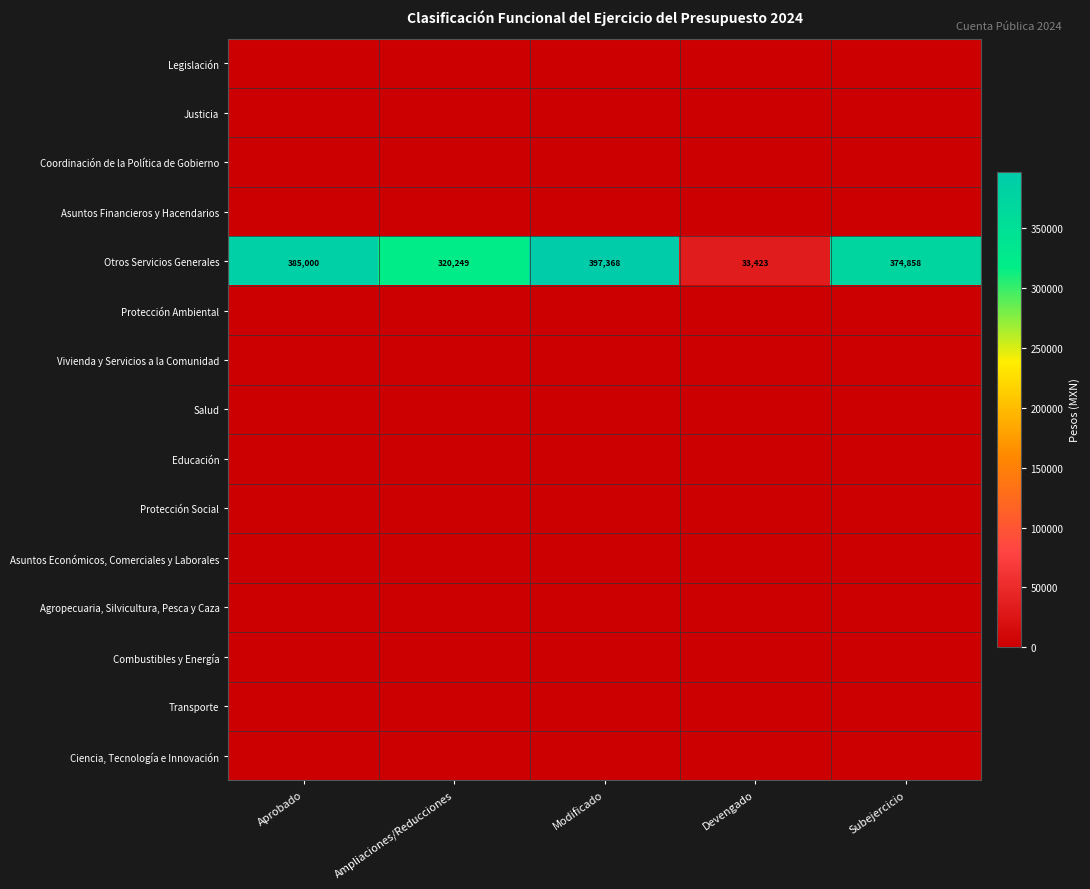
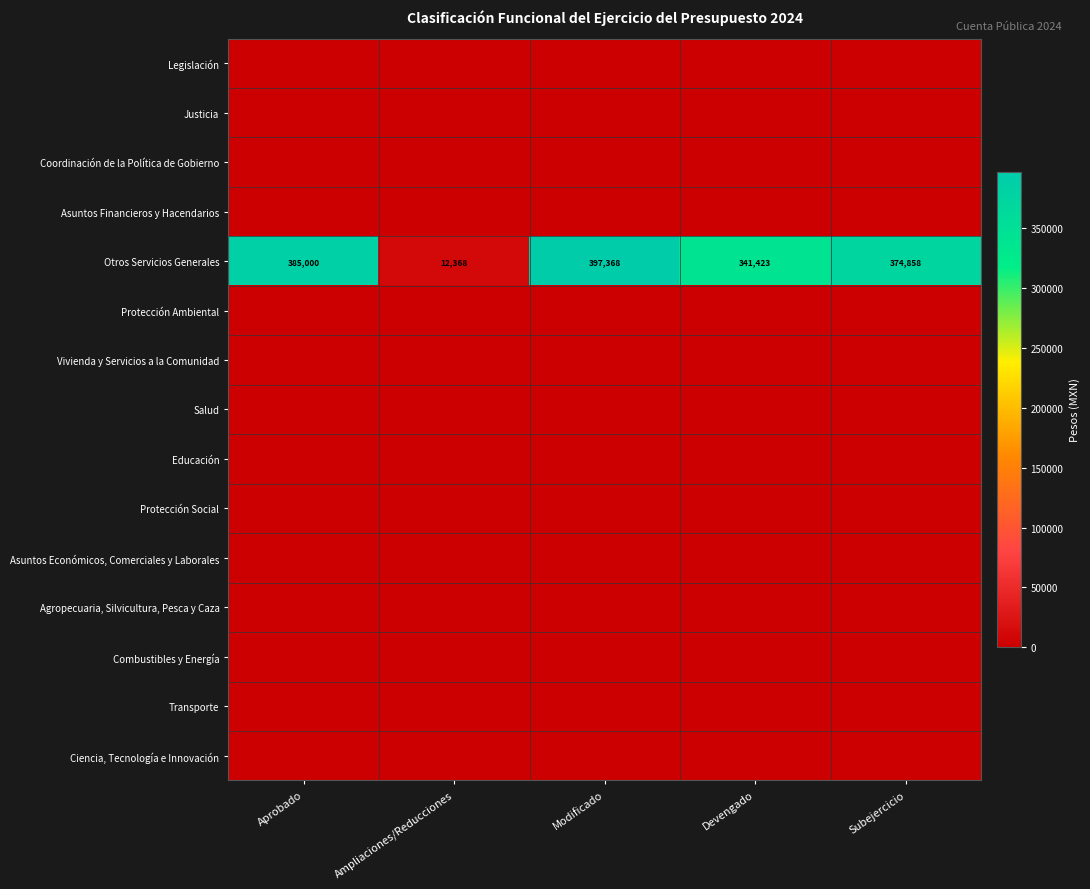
Otros Servicios Generales, Ampliaciones/Reducciones: 320,249 -> 12,368
Otros Servicios Generales, Devengado: 33,423 -> 341,423
